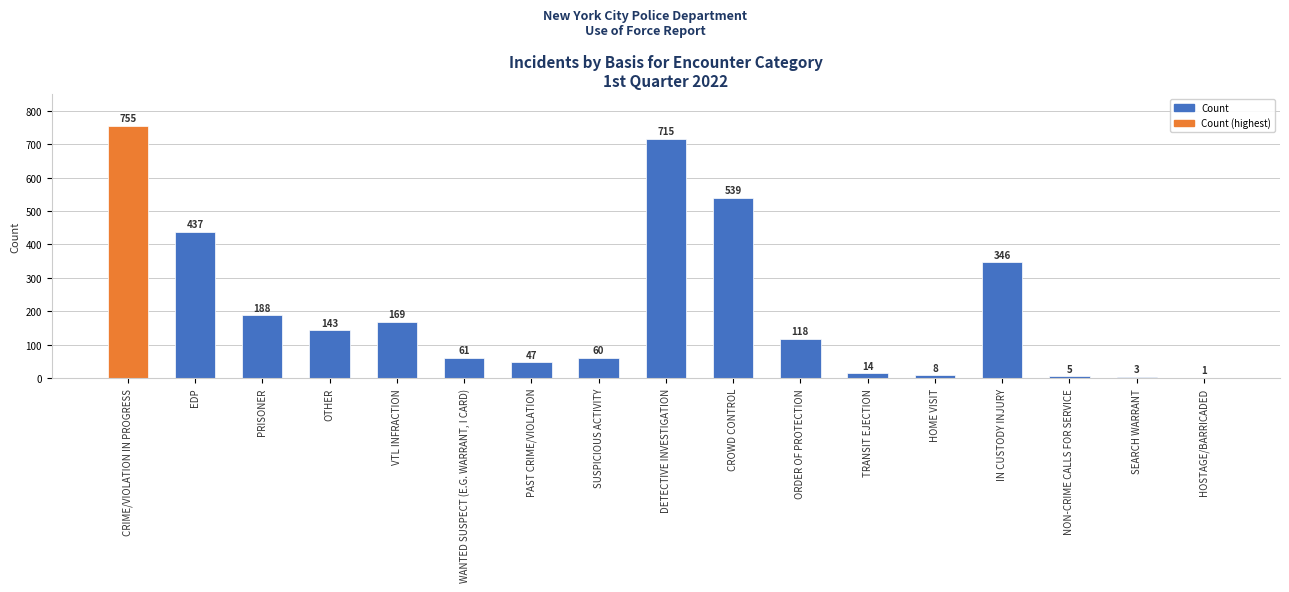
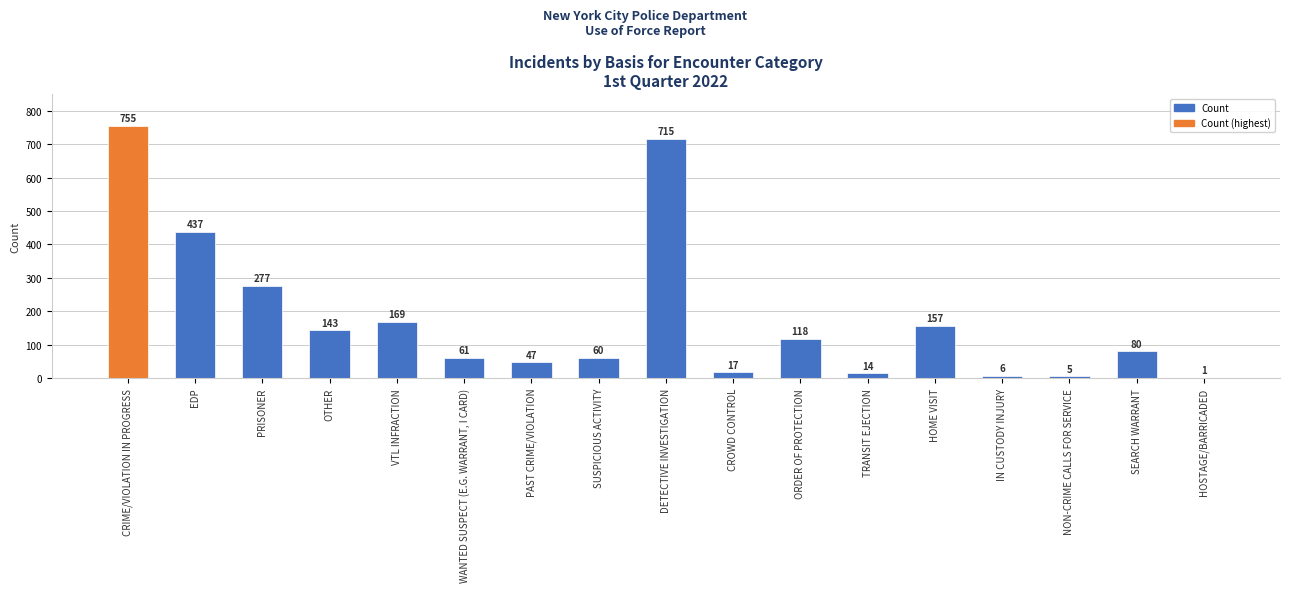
PRISONER: 188 -> 277
CROWD CONTROL: 539 -> 17
HOME VISIT: 8 -> 157
IN CUSTODY INJURY: 346 -> 6
SEARCH WARRANT: 3 -> 80
